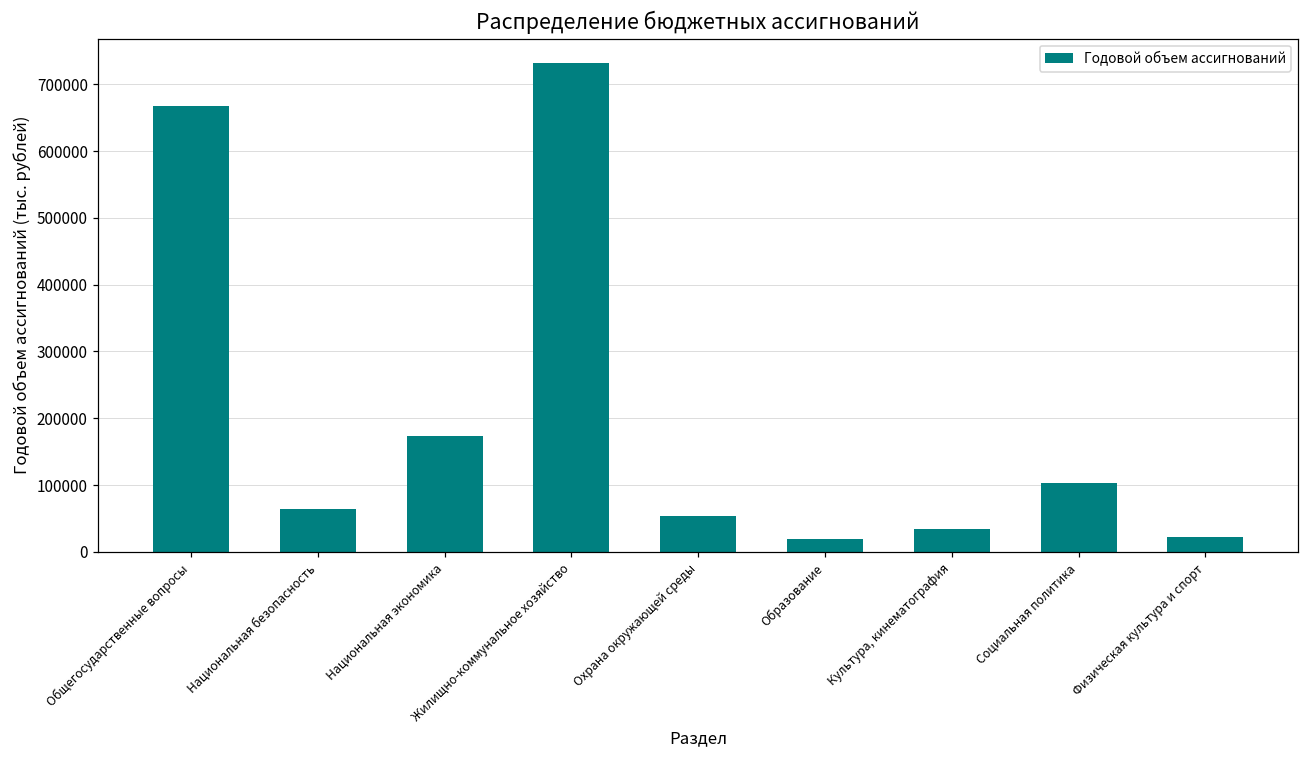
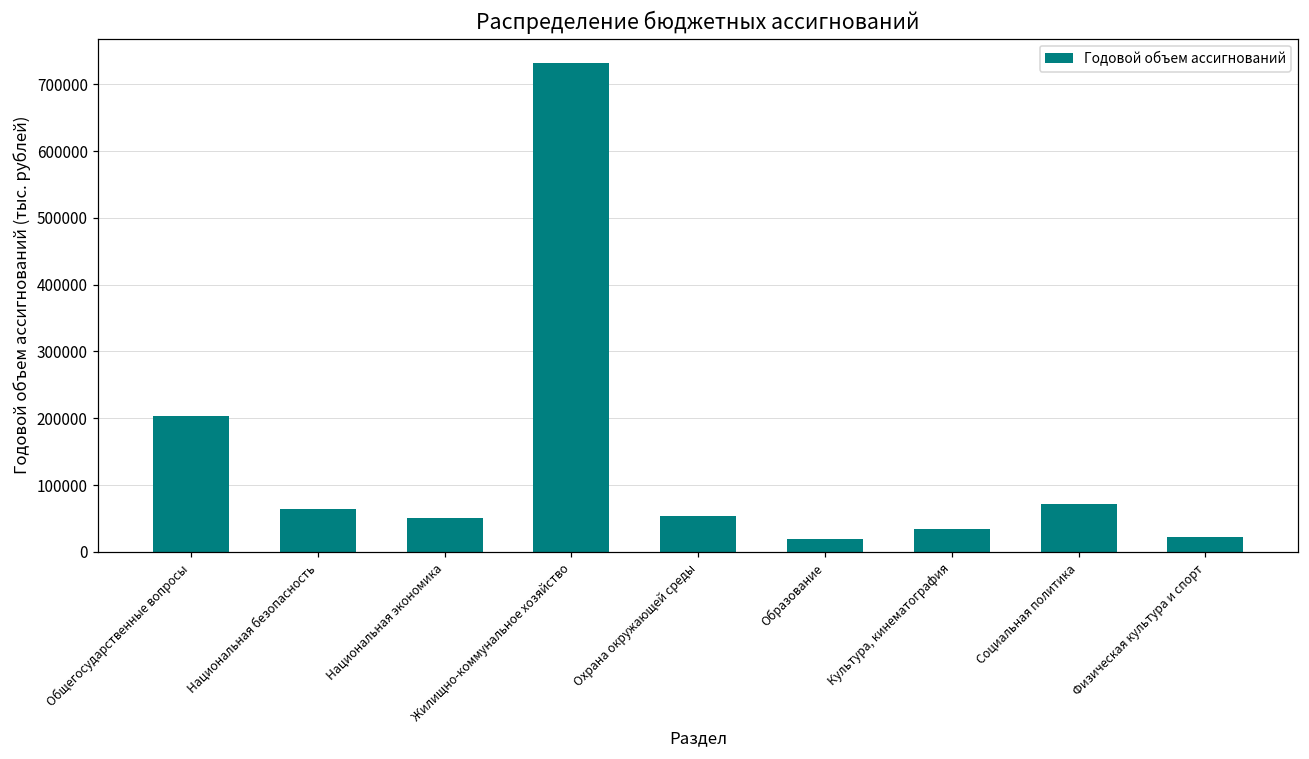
Общегосударственные вопросы: 670000 -> 200000
Национальная экономика: 170000 -> 50000
Социальная политика: 100000 -> 70000
